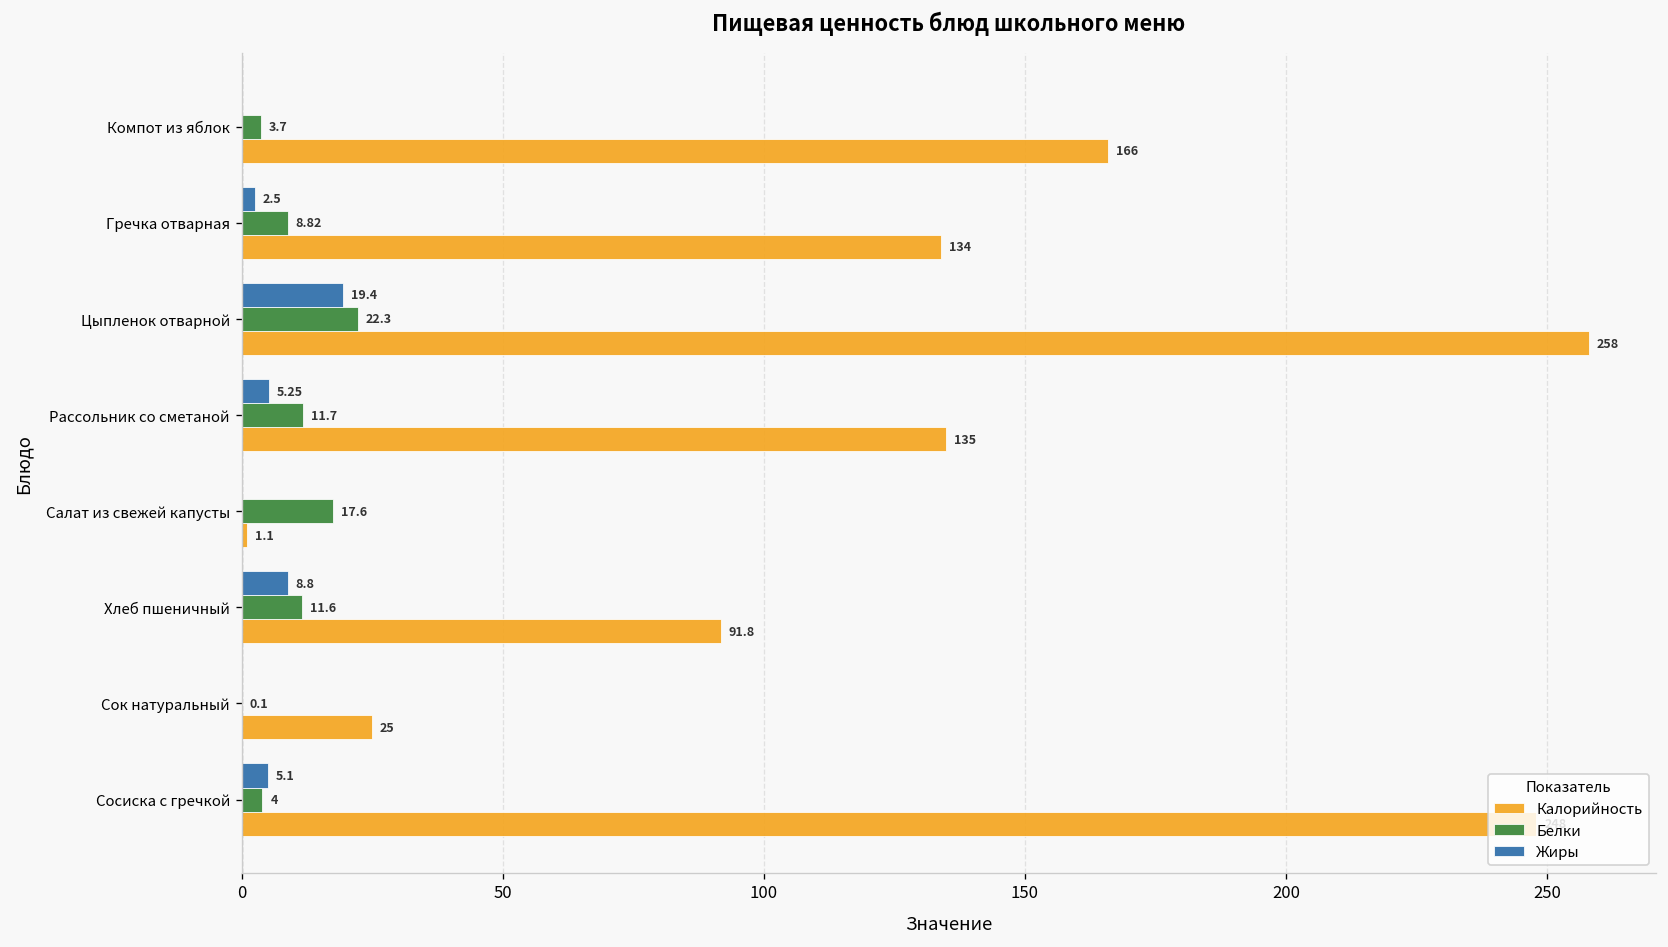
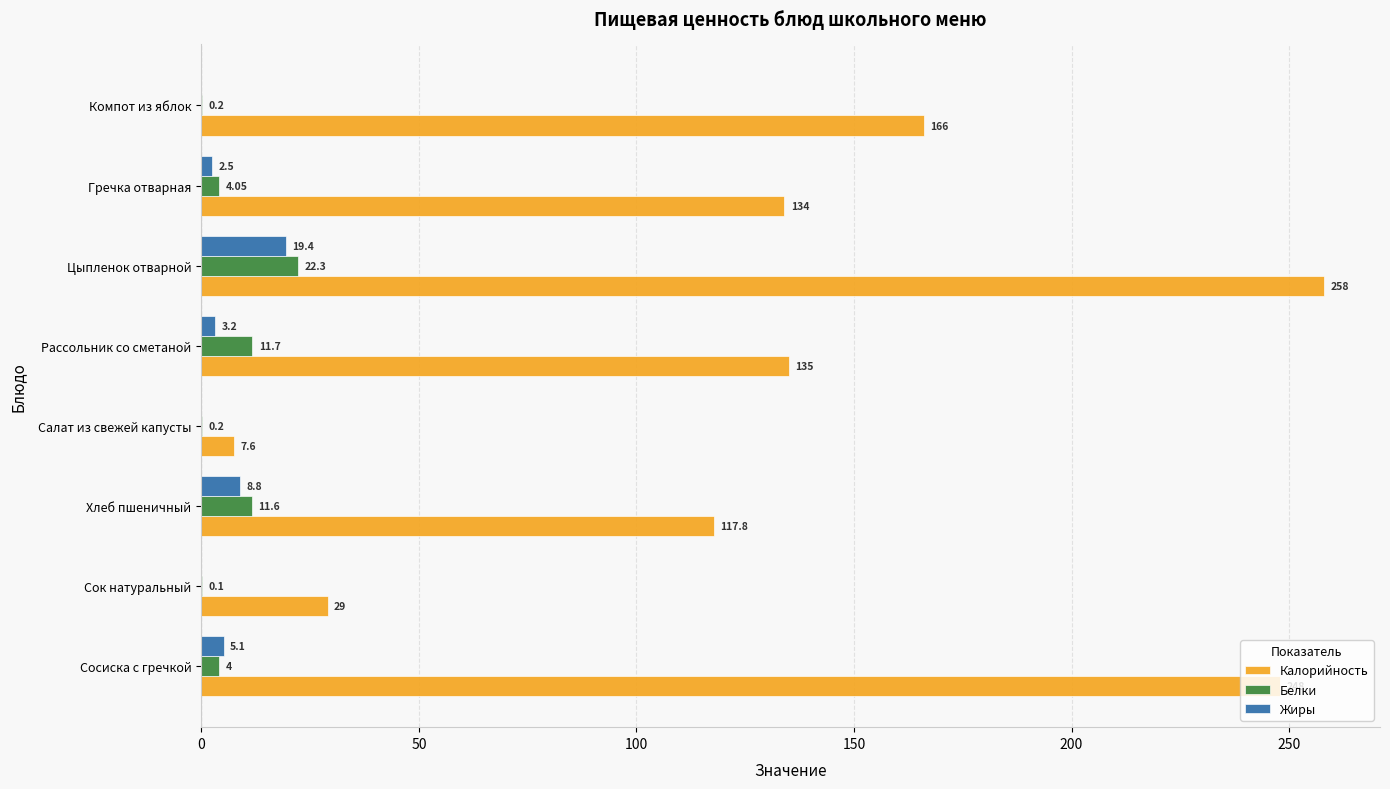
Белки, Компот из яблок: 3.7 -> 0.2
Белки, Гречка отварная: 8.82 -> 4.05
Жиры, Рассольник со сметаной: 5.25 -> 3.2
Белки, Салат из свежей капусты: 17.6 -> 0.2
Калорийность, Салат из свежей капусты: 1.1 -> 7.6
Калорийность, Хлеб пшеничный: 91.8 -> 117.8
Калорийность, Сок натуральный: 25 -> 29
